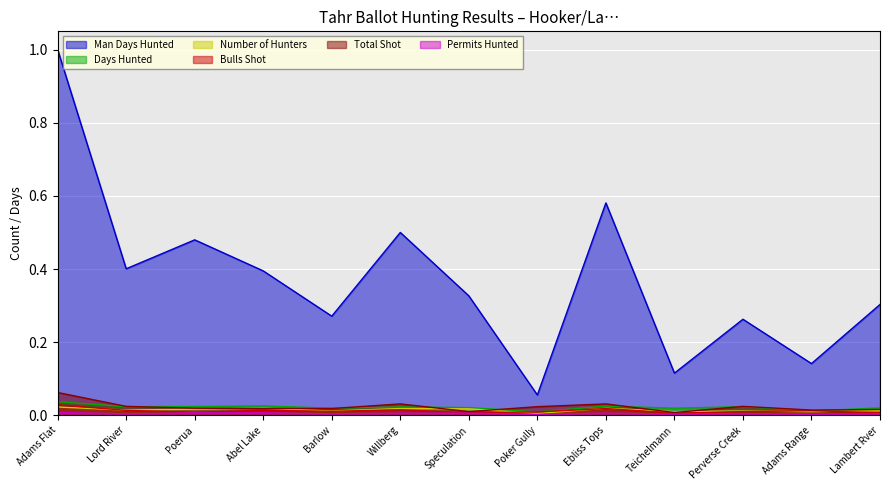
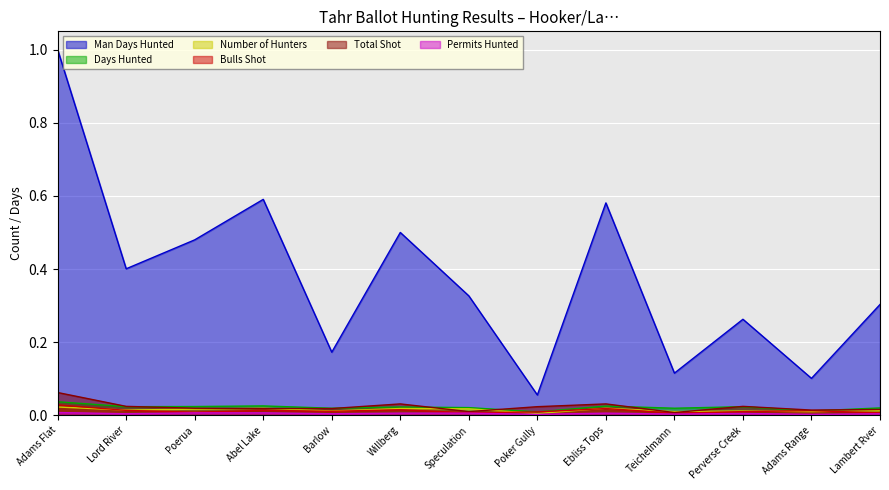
Man Days Hunted, Abel Lake: 0.39 -> 0.59
Man Days Hunted, Barlow: 0.27 -> 0.17
Man Days Hunted, Adams Range: 0.14 -> 0.10
